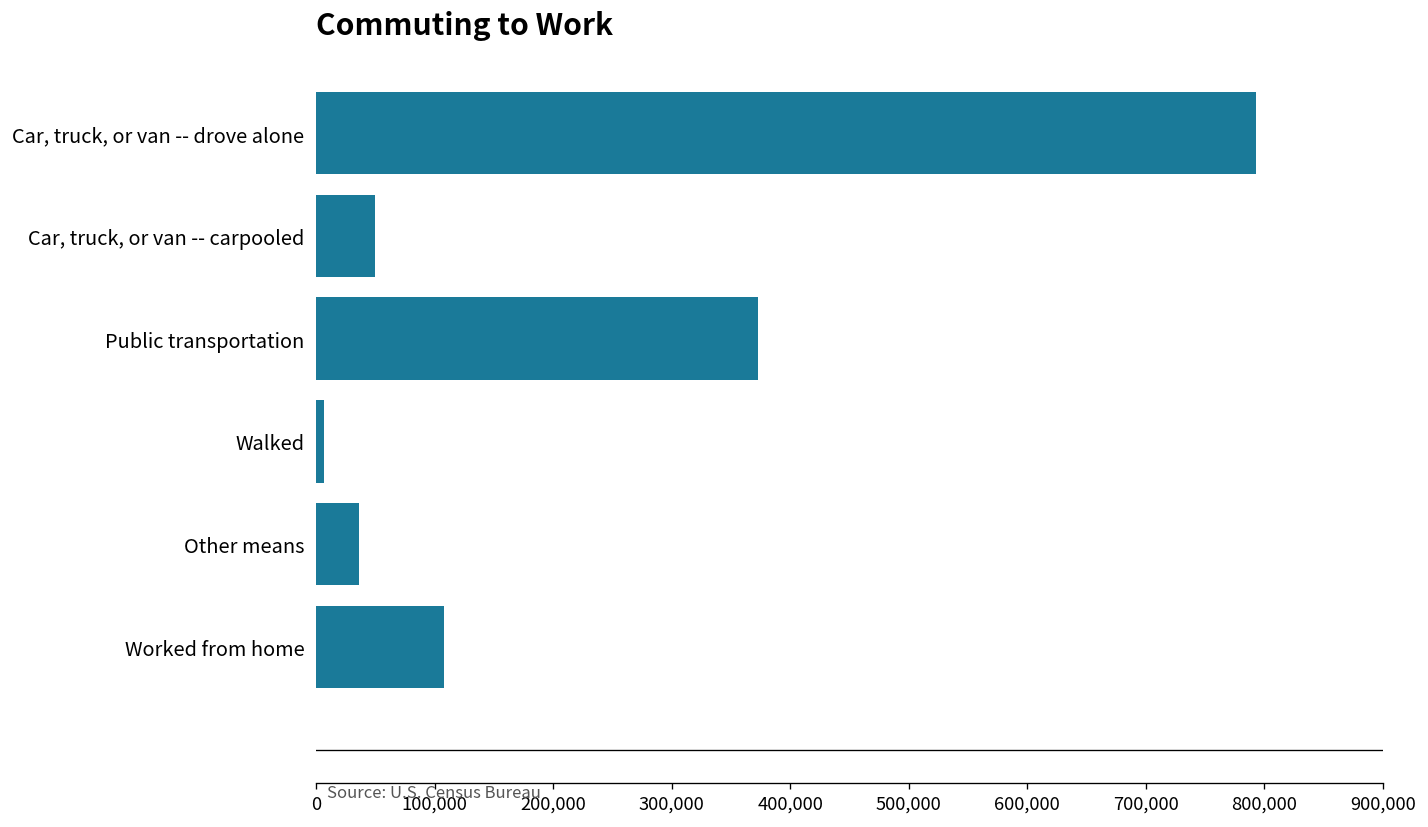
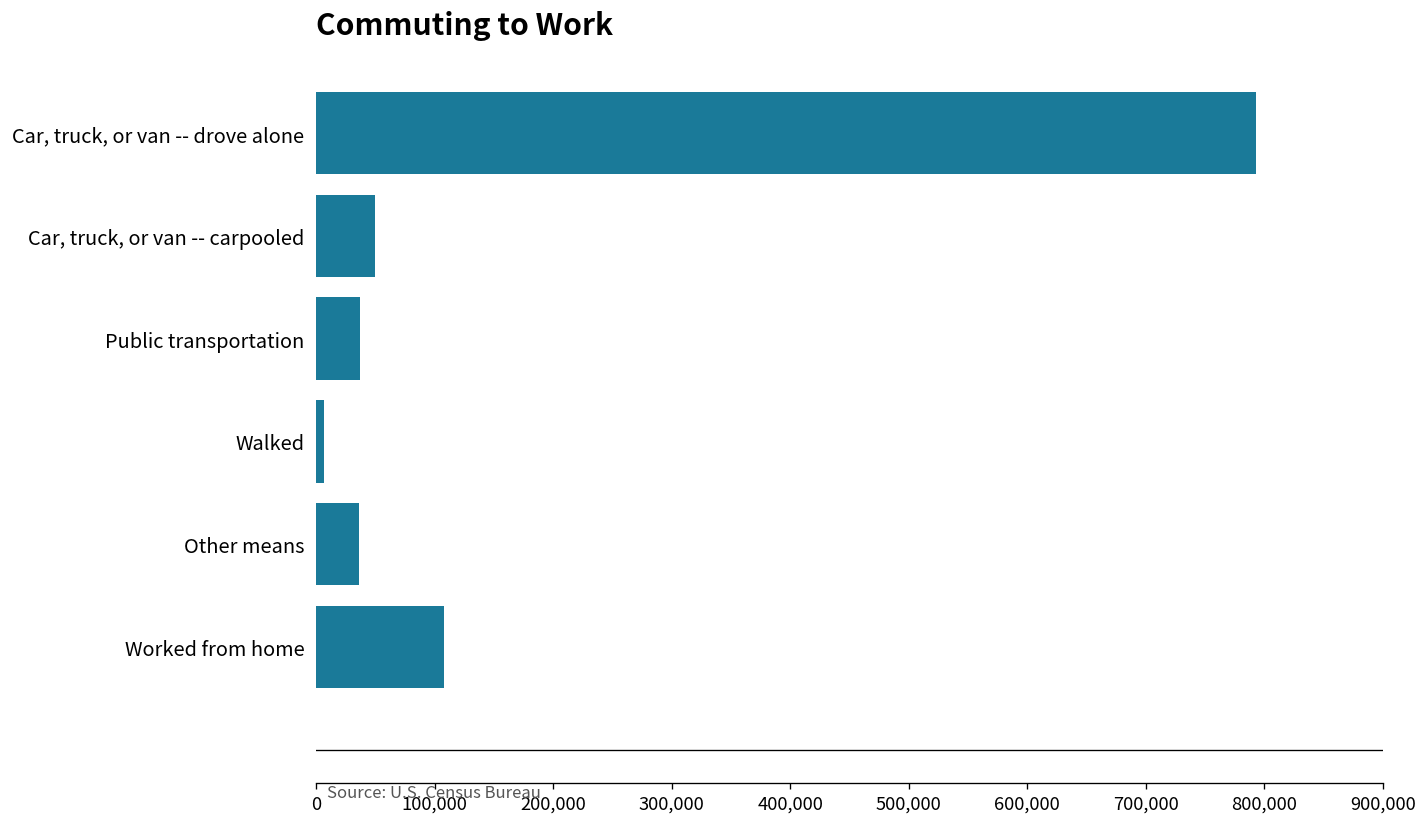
Public transportation: 370,000 -> 40,000
